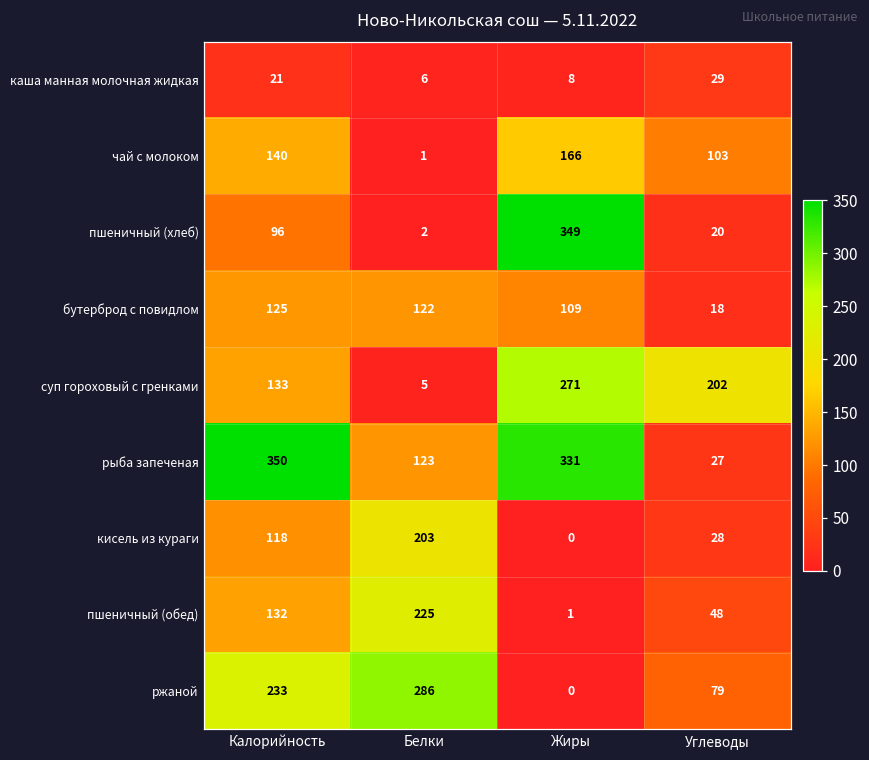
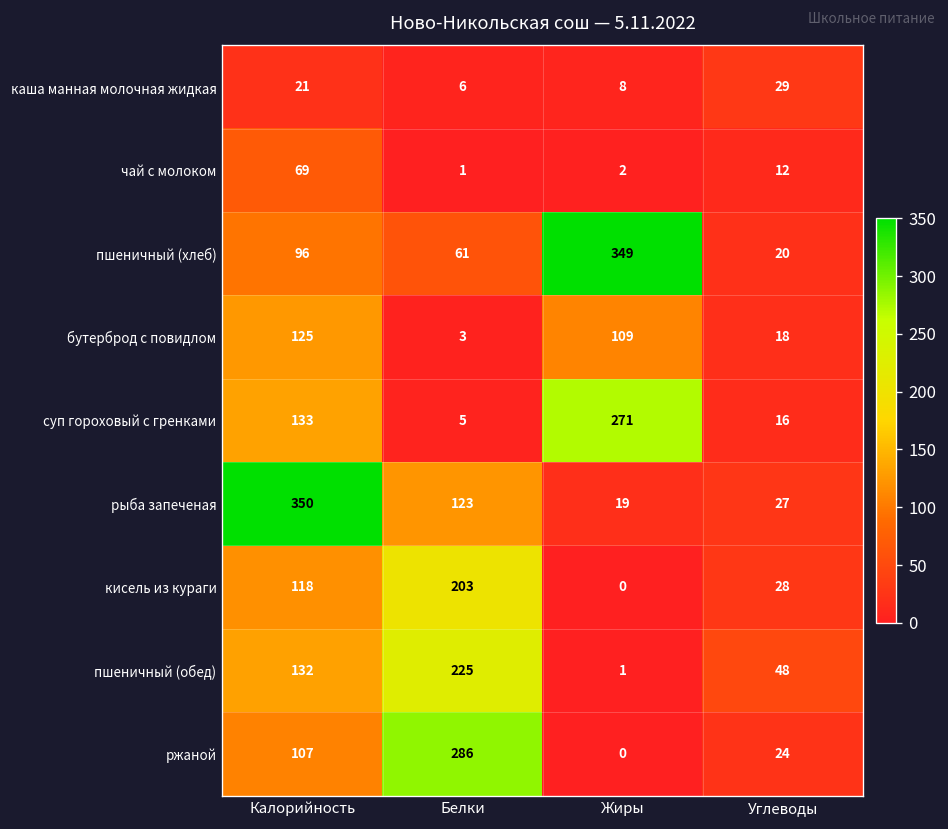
чай с молоком, Калорийность: 140 -> 69
чай с молоком, Жиры: 166 -> 2
чай с молоком, Углеводы: 103 -> 12
пшеничный (хлеб), Белки: 2 -> 61
бутерброд с повидлом, Белки: 122 -> 3
суп гороховый с гренками, Углеводы: 202 -> 16
рыба запеченая, Жиры: 331 -> 19
ржаной, Калорийность: 233 -> 107
ржаной, Углеводы: 79 -> 24
